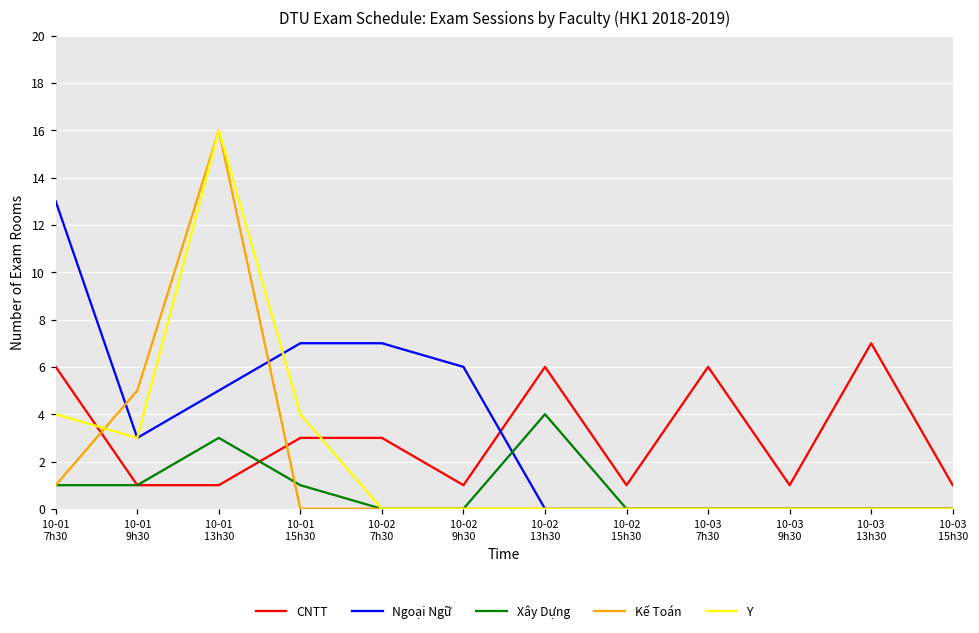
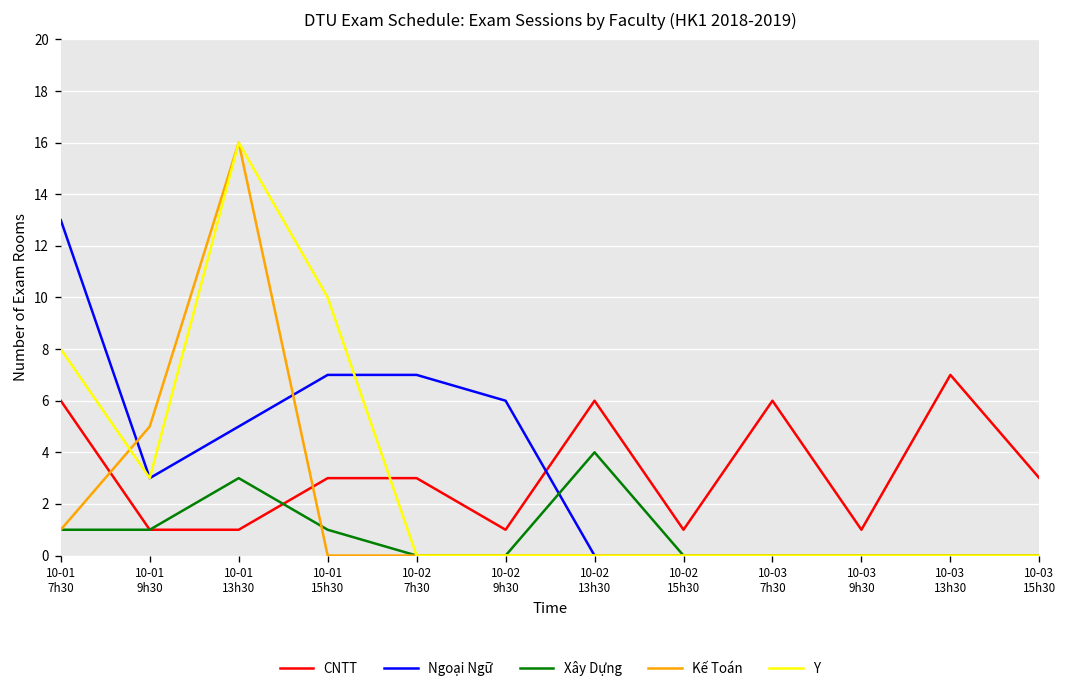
Y, 10-01 7h30: 4 -> 8
Y, 10-01 15h30: 4 -> 10
CNTT, 10-03 15h30: 1 -> 3
